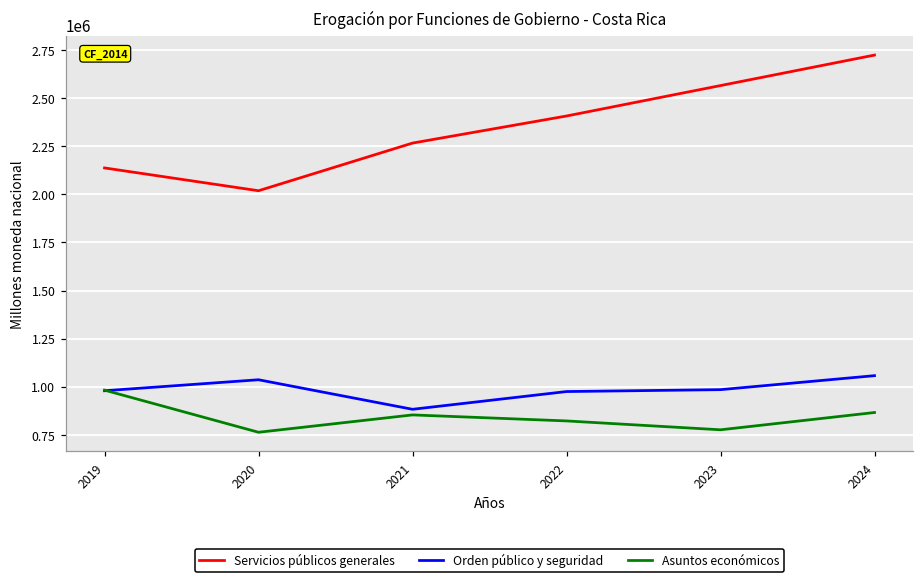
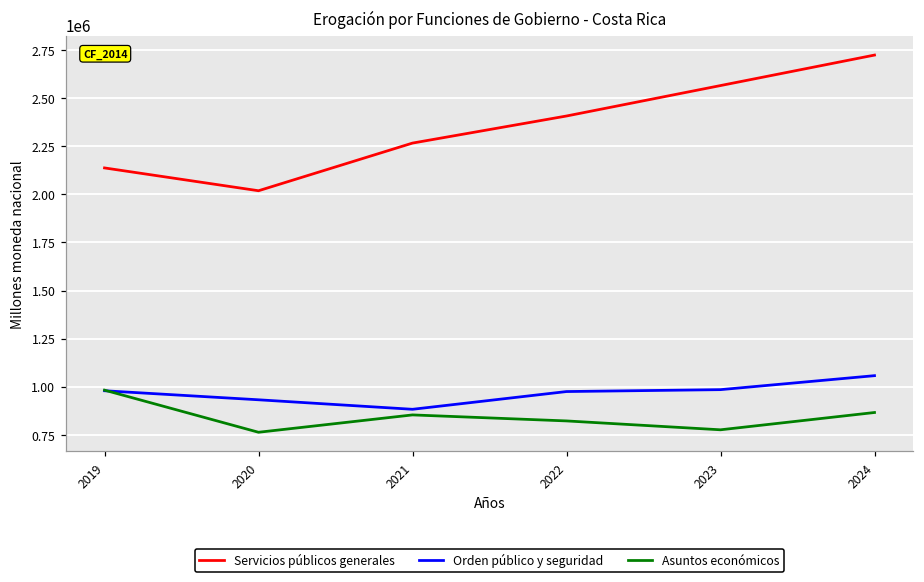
Orden público y seguridad, 2020: 1040000 -> 930000
